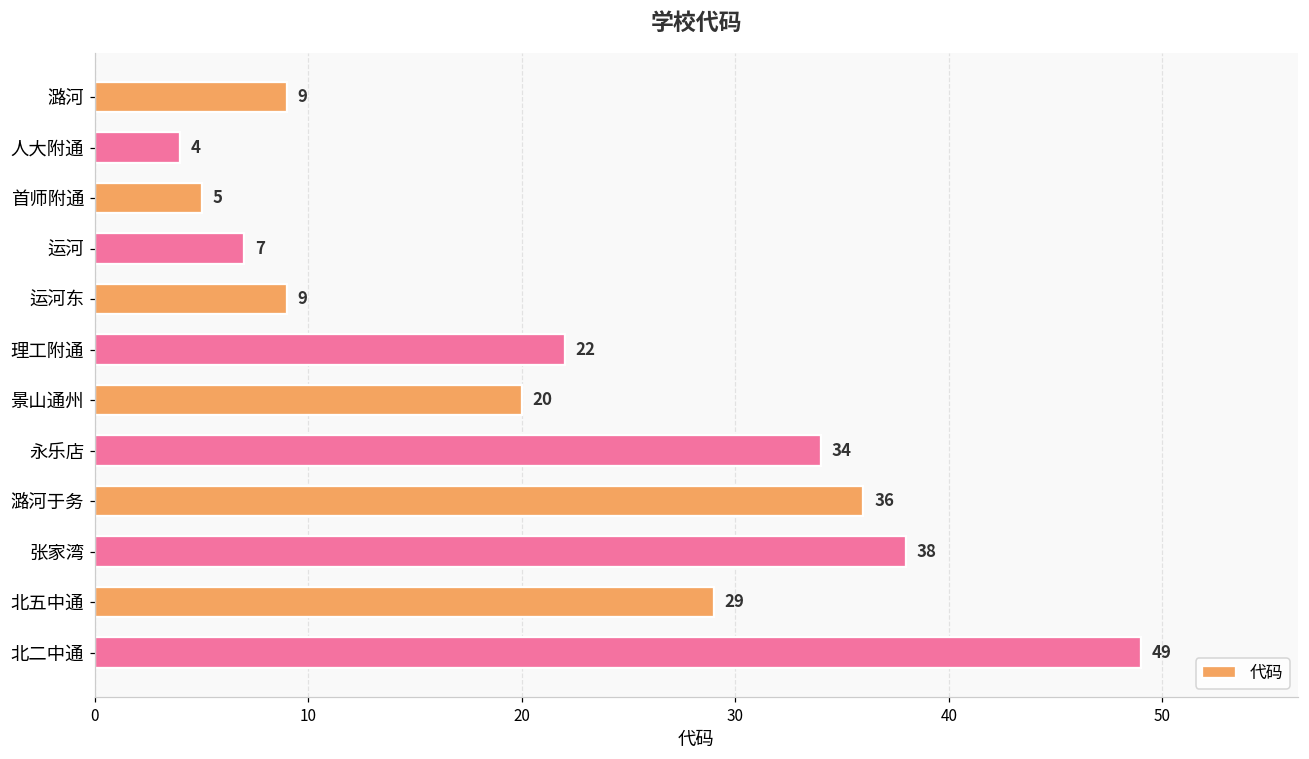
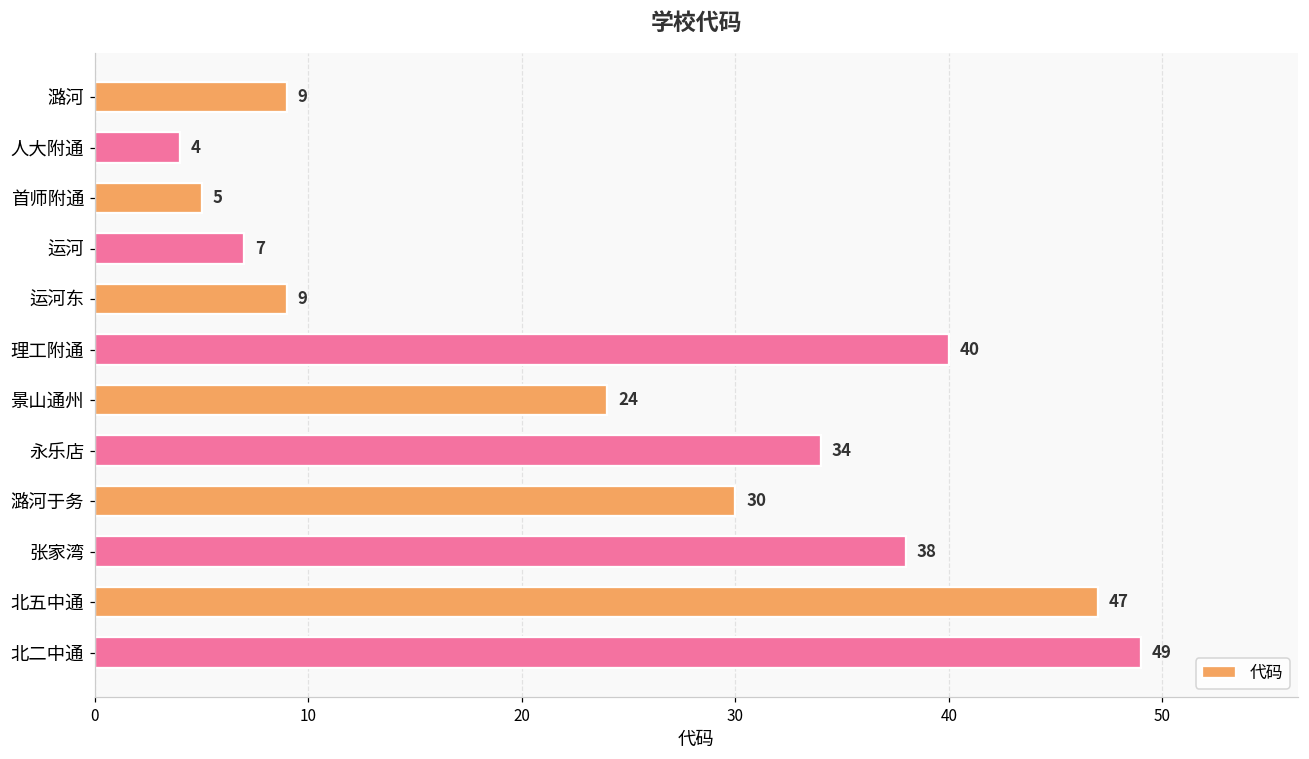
理工附通: 22 -> 40
景山通州: 20 -> 24
潞河于务: 36 -> 30
北五中通: 29 -> 47
